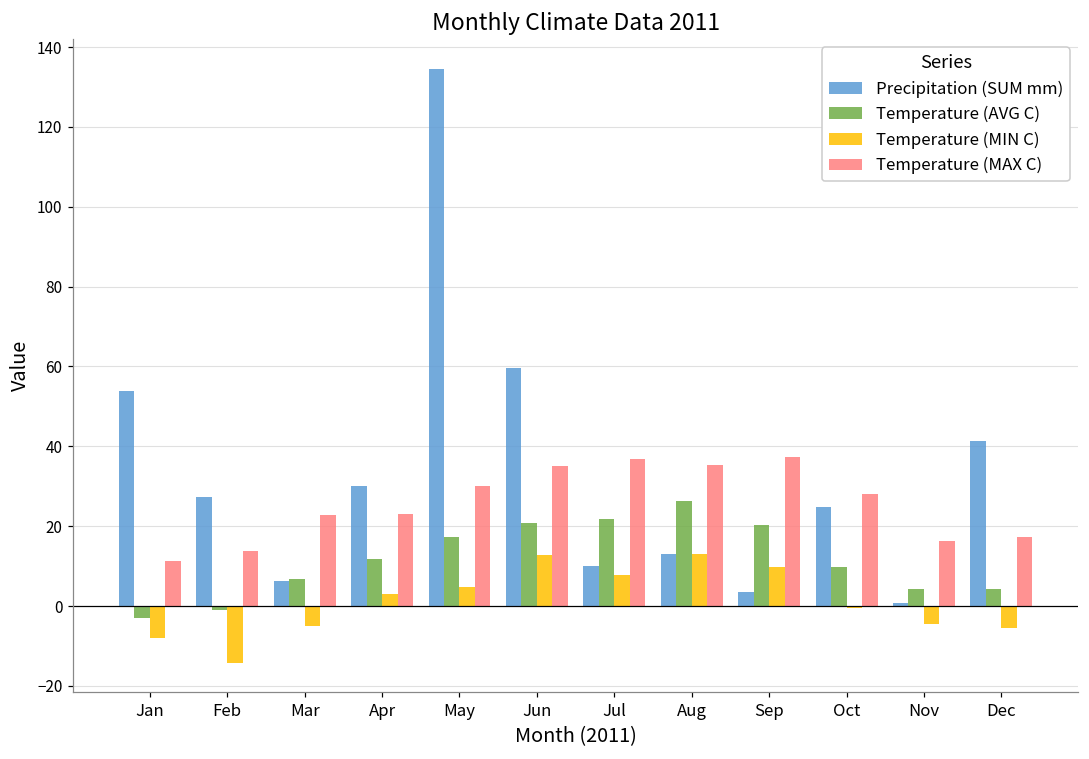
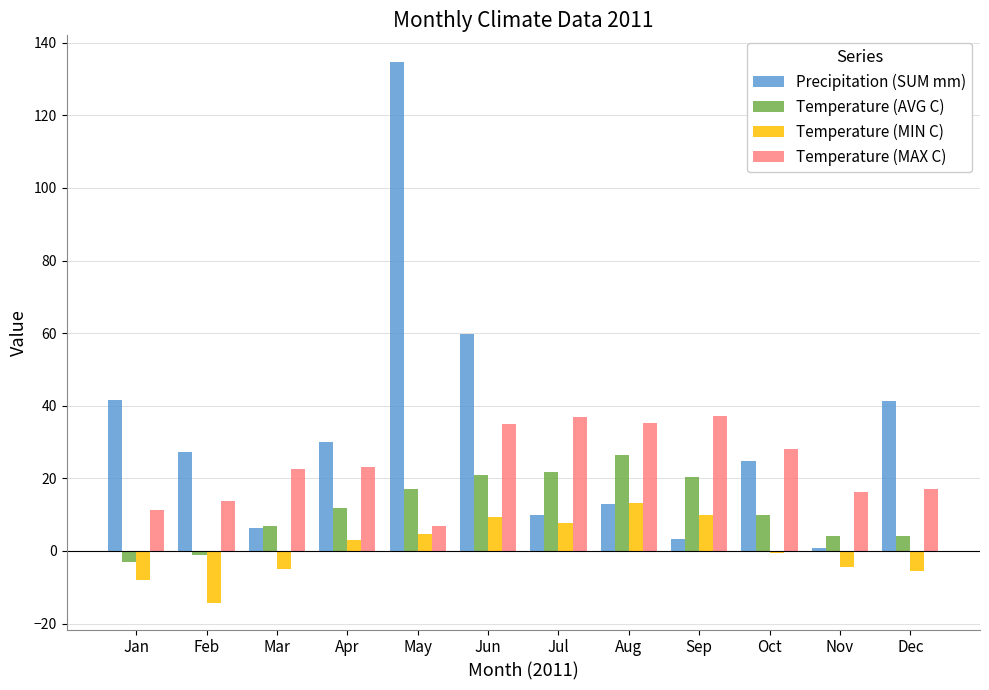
Precipitation (SUM mm), Jan: 54 -> 42
Temperature (MAX C), May: 30 -> 7
Temperature (MIN C), Jun: 13 -> 9
